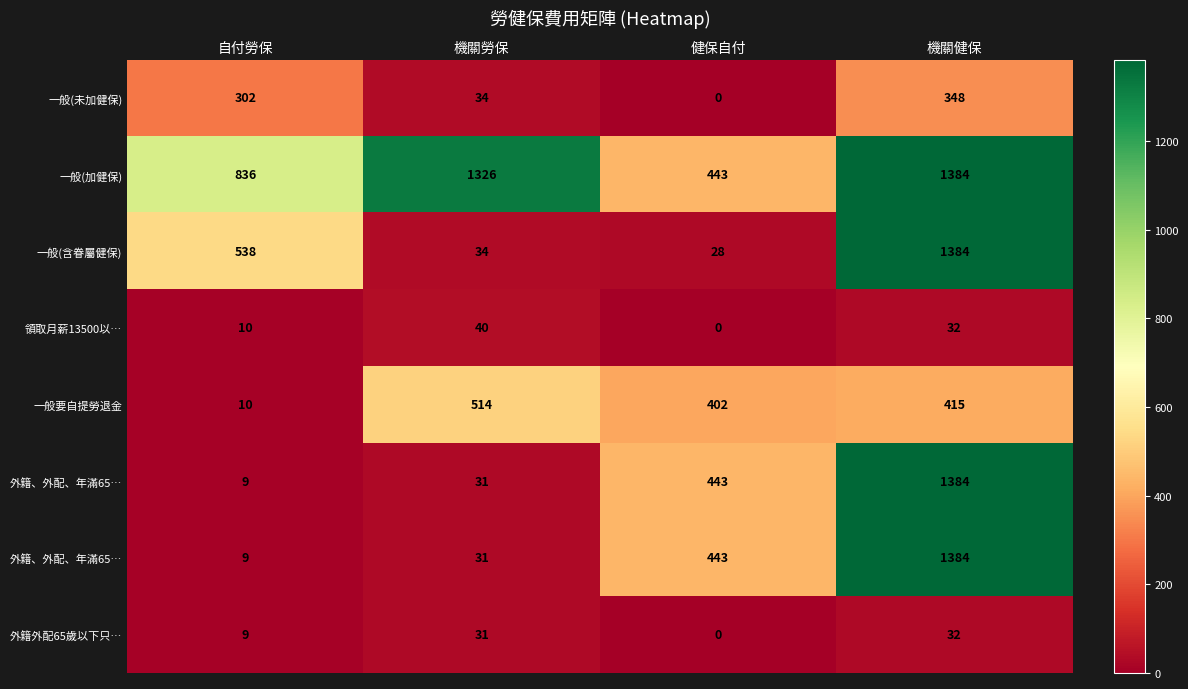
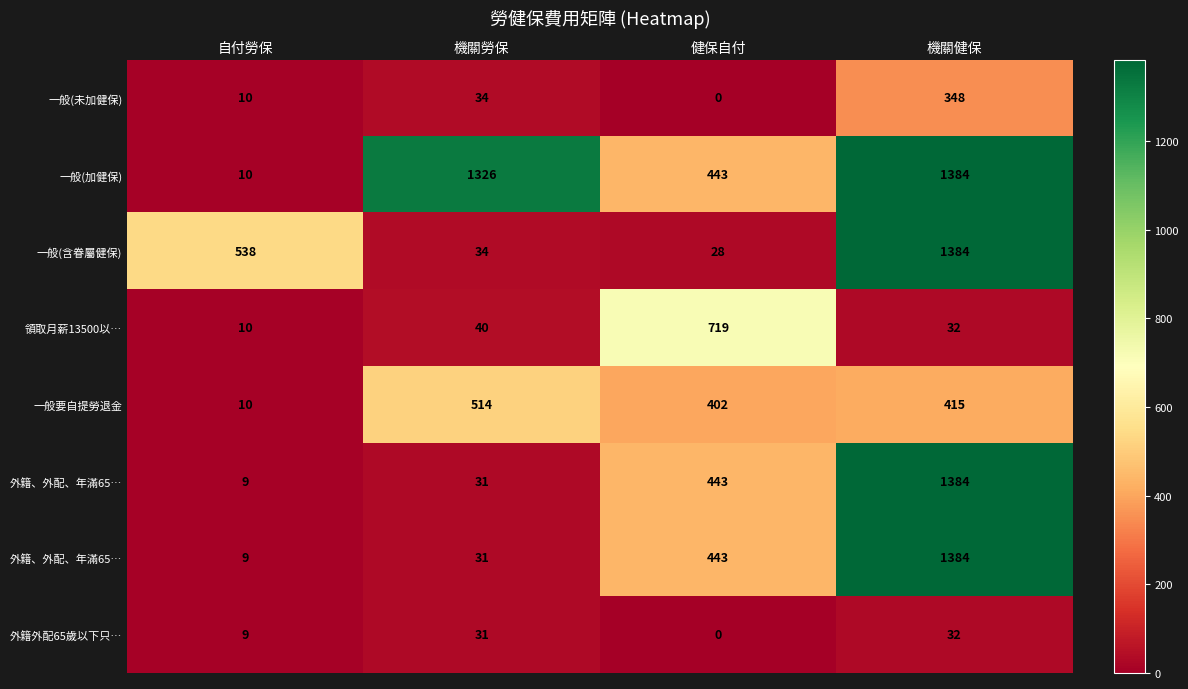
一般(未加健保), 自付勞保: 302 -> 10
一般(加健保), 自付勞保: 836 -> 10
領取月薪13500以…, 健保自付: 0 -> 719
